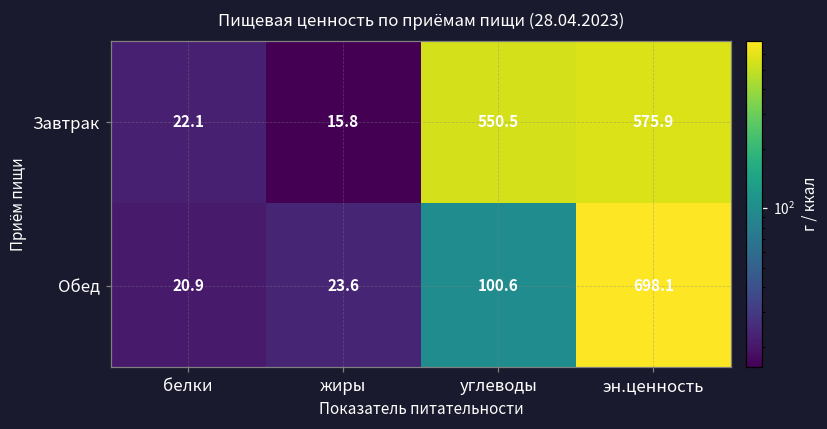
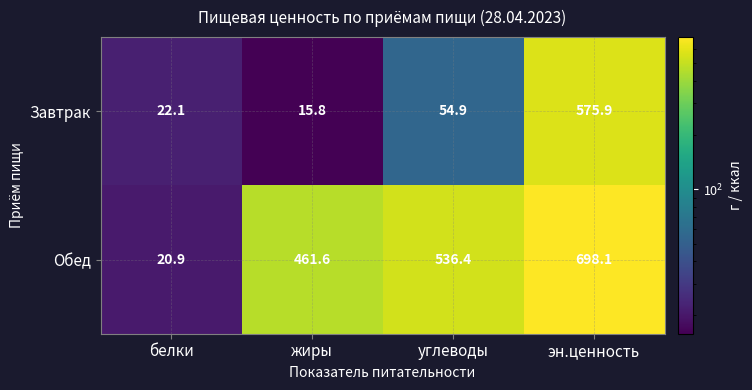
Завтрак, углеводы: 550.5 -> 54.9
Обед, жиры: 23.6 -> 461.6
Обед, углеводы: 100.6 -> 536.4
